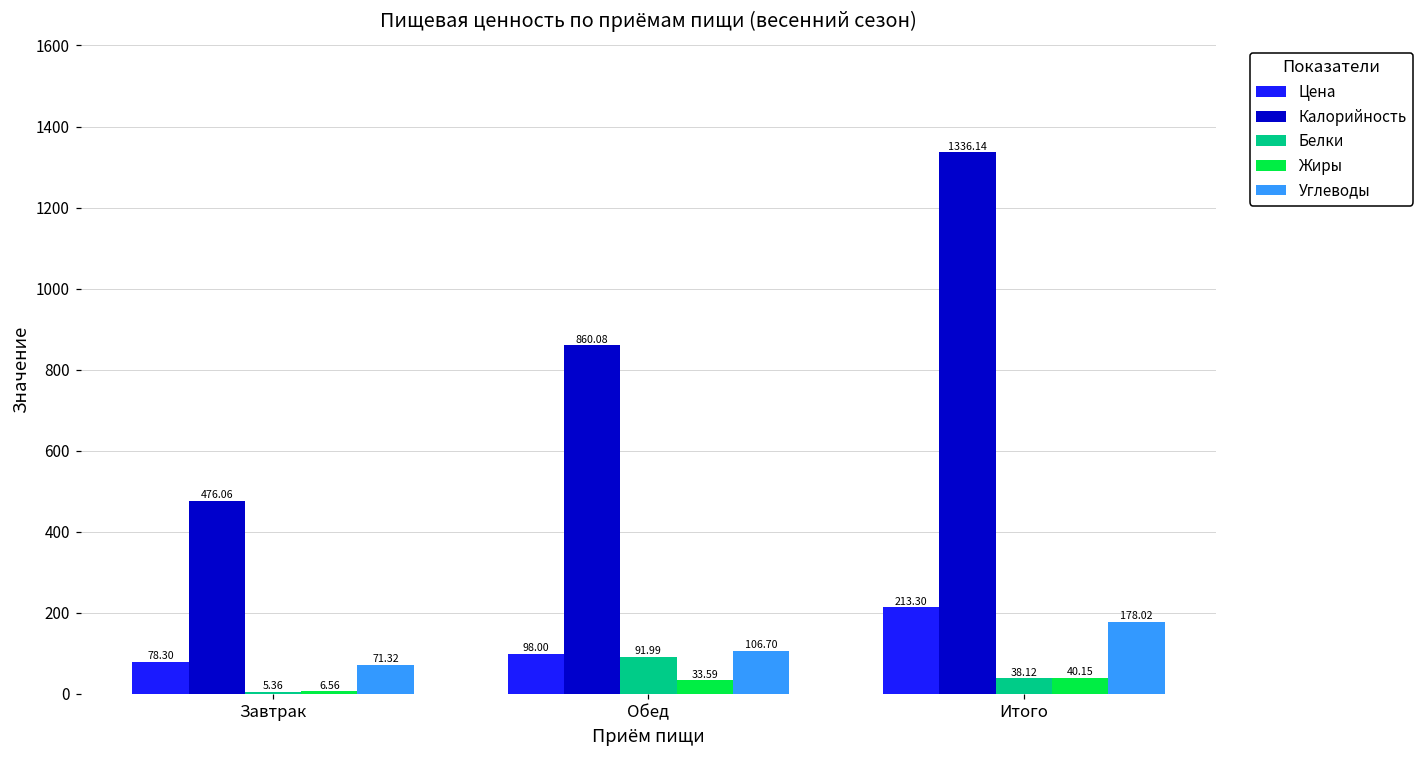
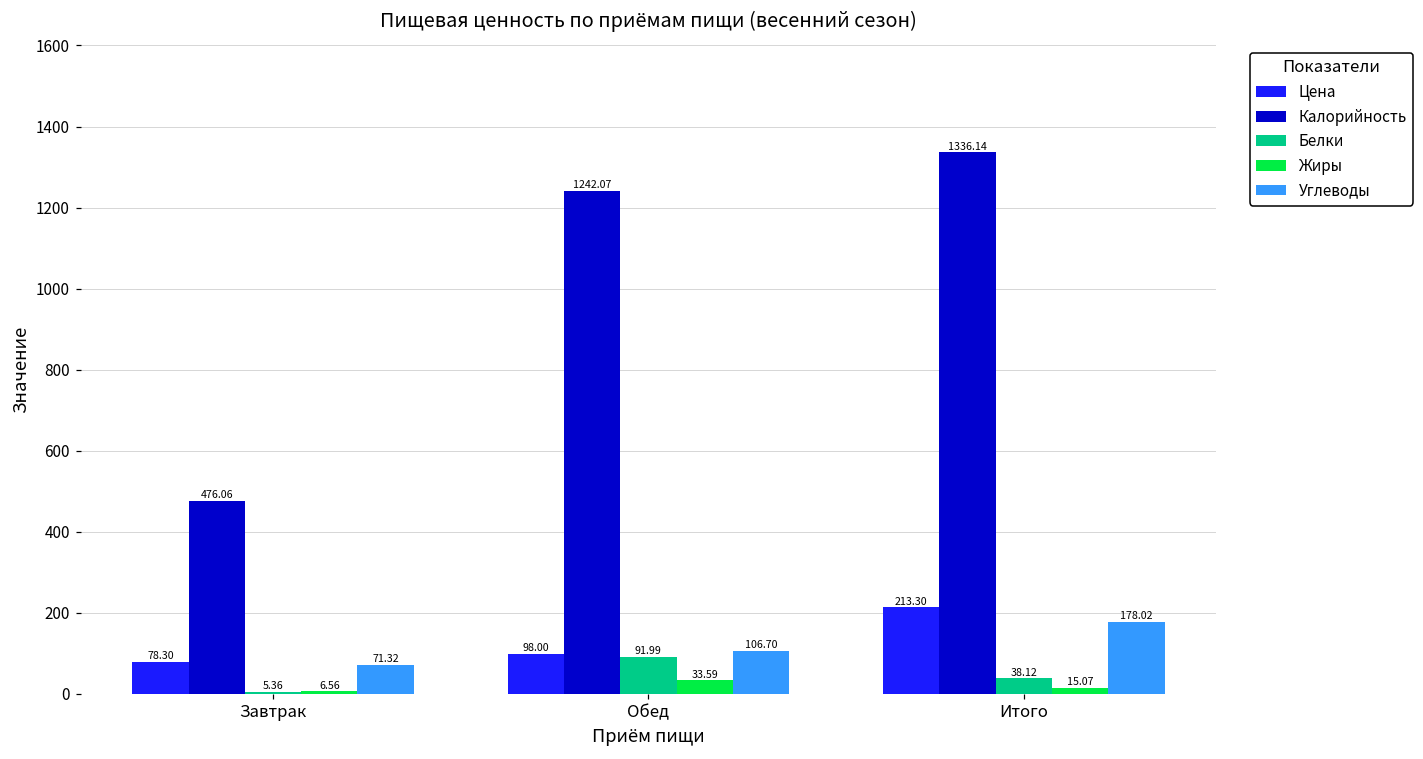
Калорийность, Обед: 860.08 -> 1242.07
Жиры, Итого: 40.15 -> 15.07
